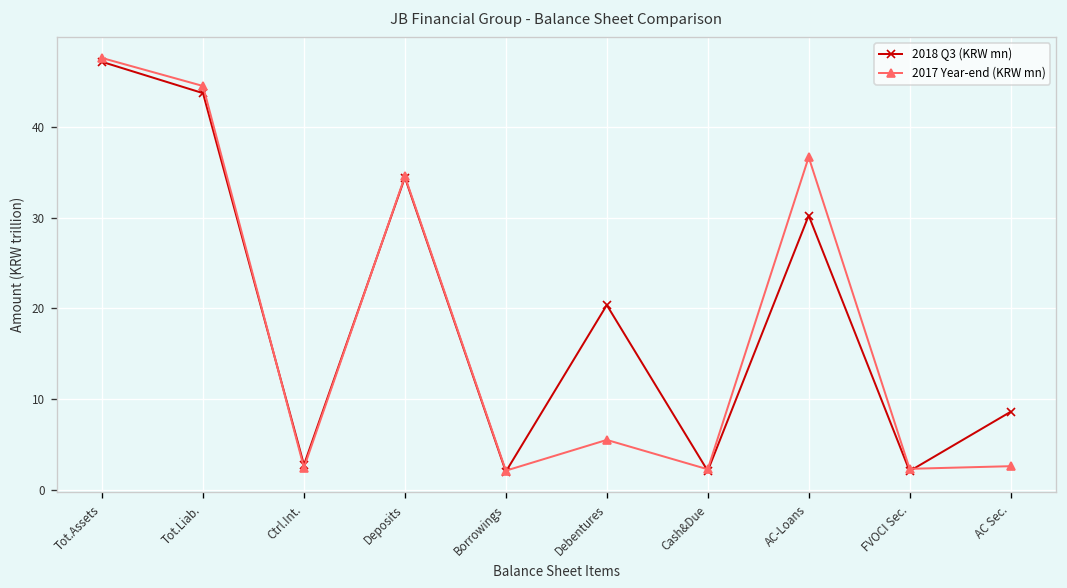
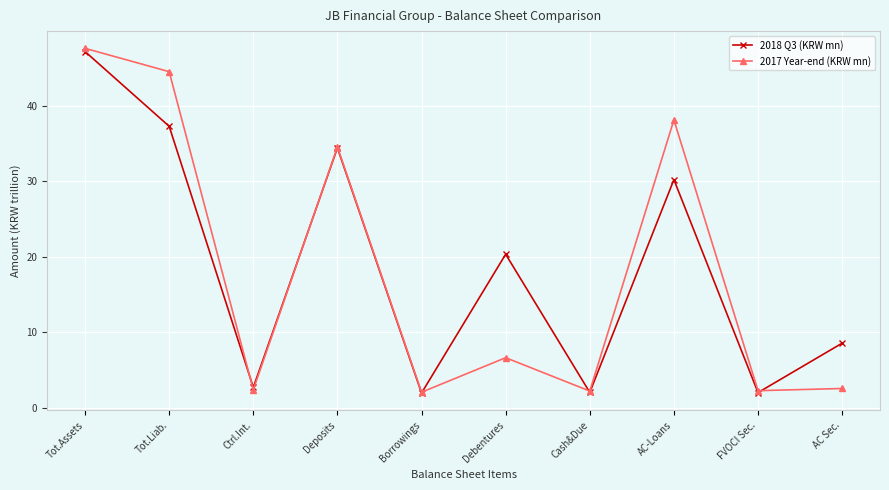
2018 Q3 (KRW mn), Tot.Liab.: 44 -> 37
2017 Year-end (KRW mn), Debentures: 5 -> 7
2017 Year-end (KRW mn), AC-Loans: 37 -> 38
